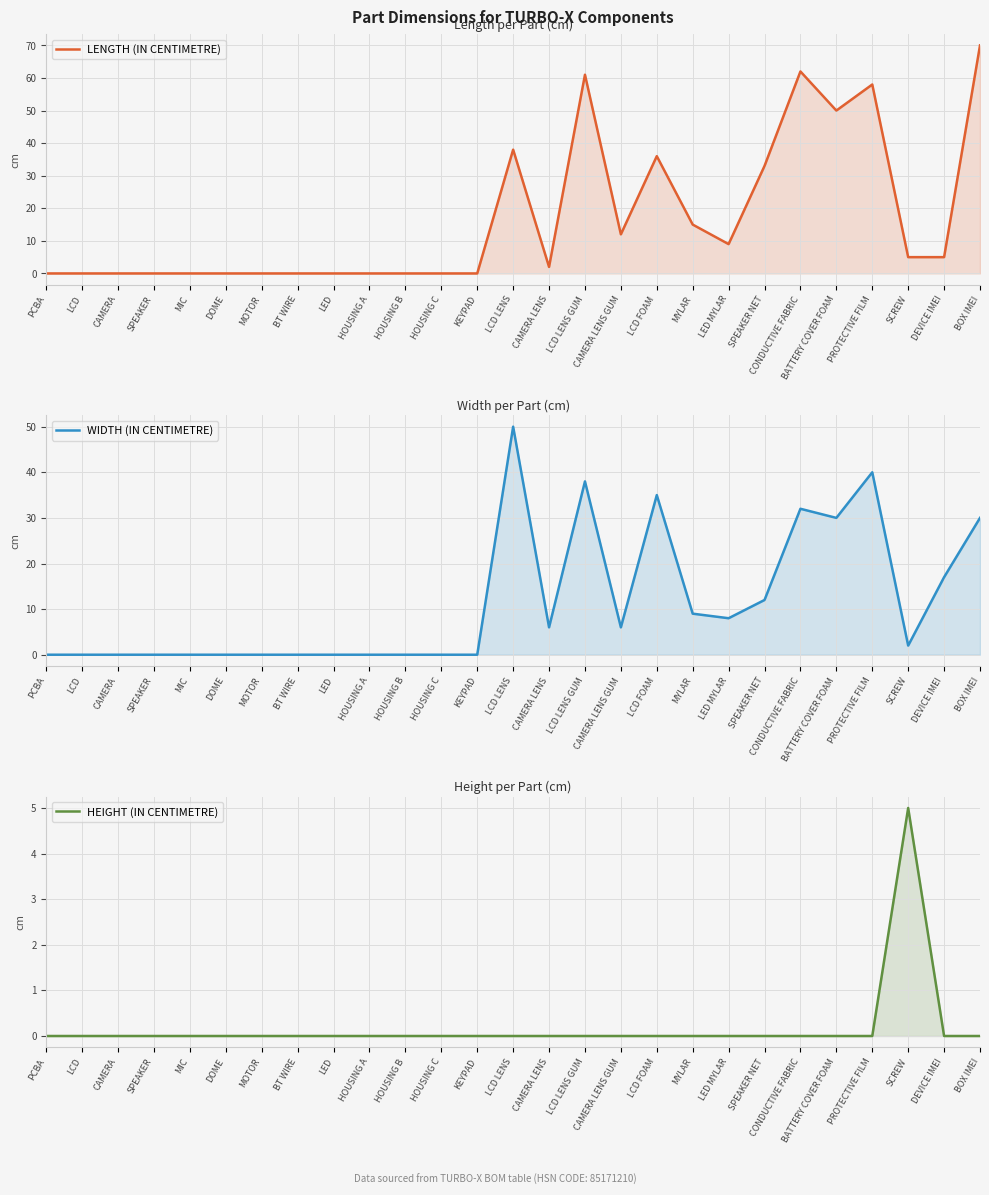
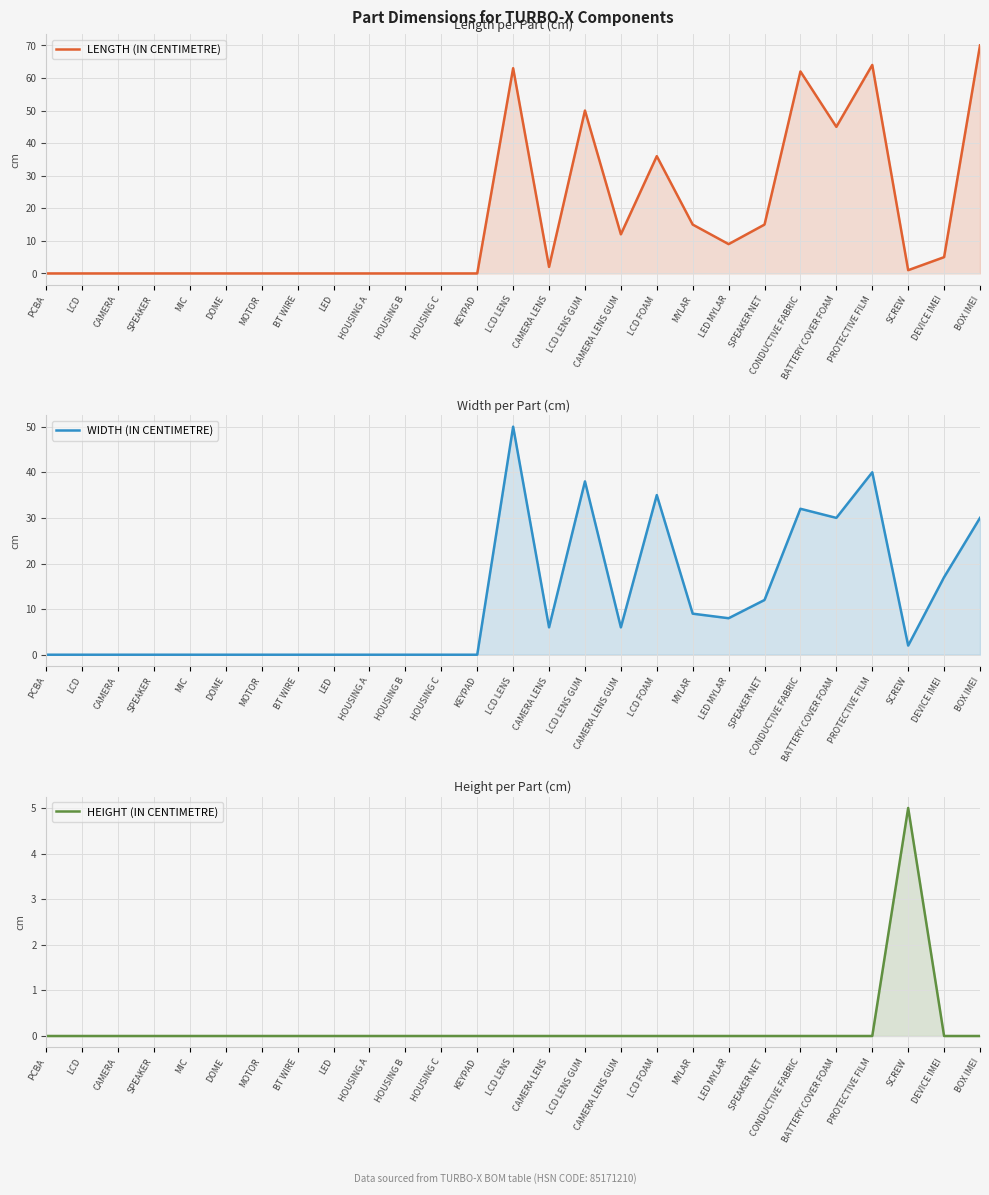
Part Dimensions for TURBO-X Components, LCD LENS: 38 -> 63
Part Dimensions for TURBO-X Components, LCD LENS GUM: 61 -> 50
Part Dimensions for TURBO-X Components, SPEAKER NET: 33 -> 15
Part Dimensions for TURBO-X Components, BATTERY COVER FOAM: 50 -> 45
Part Dimensions for TURBO-X Components, PROTECTIVE FILM: 58 -> 64
Part Dimensions for TURBO-X Components, SCREW: 5 -> 1
